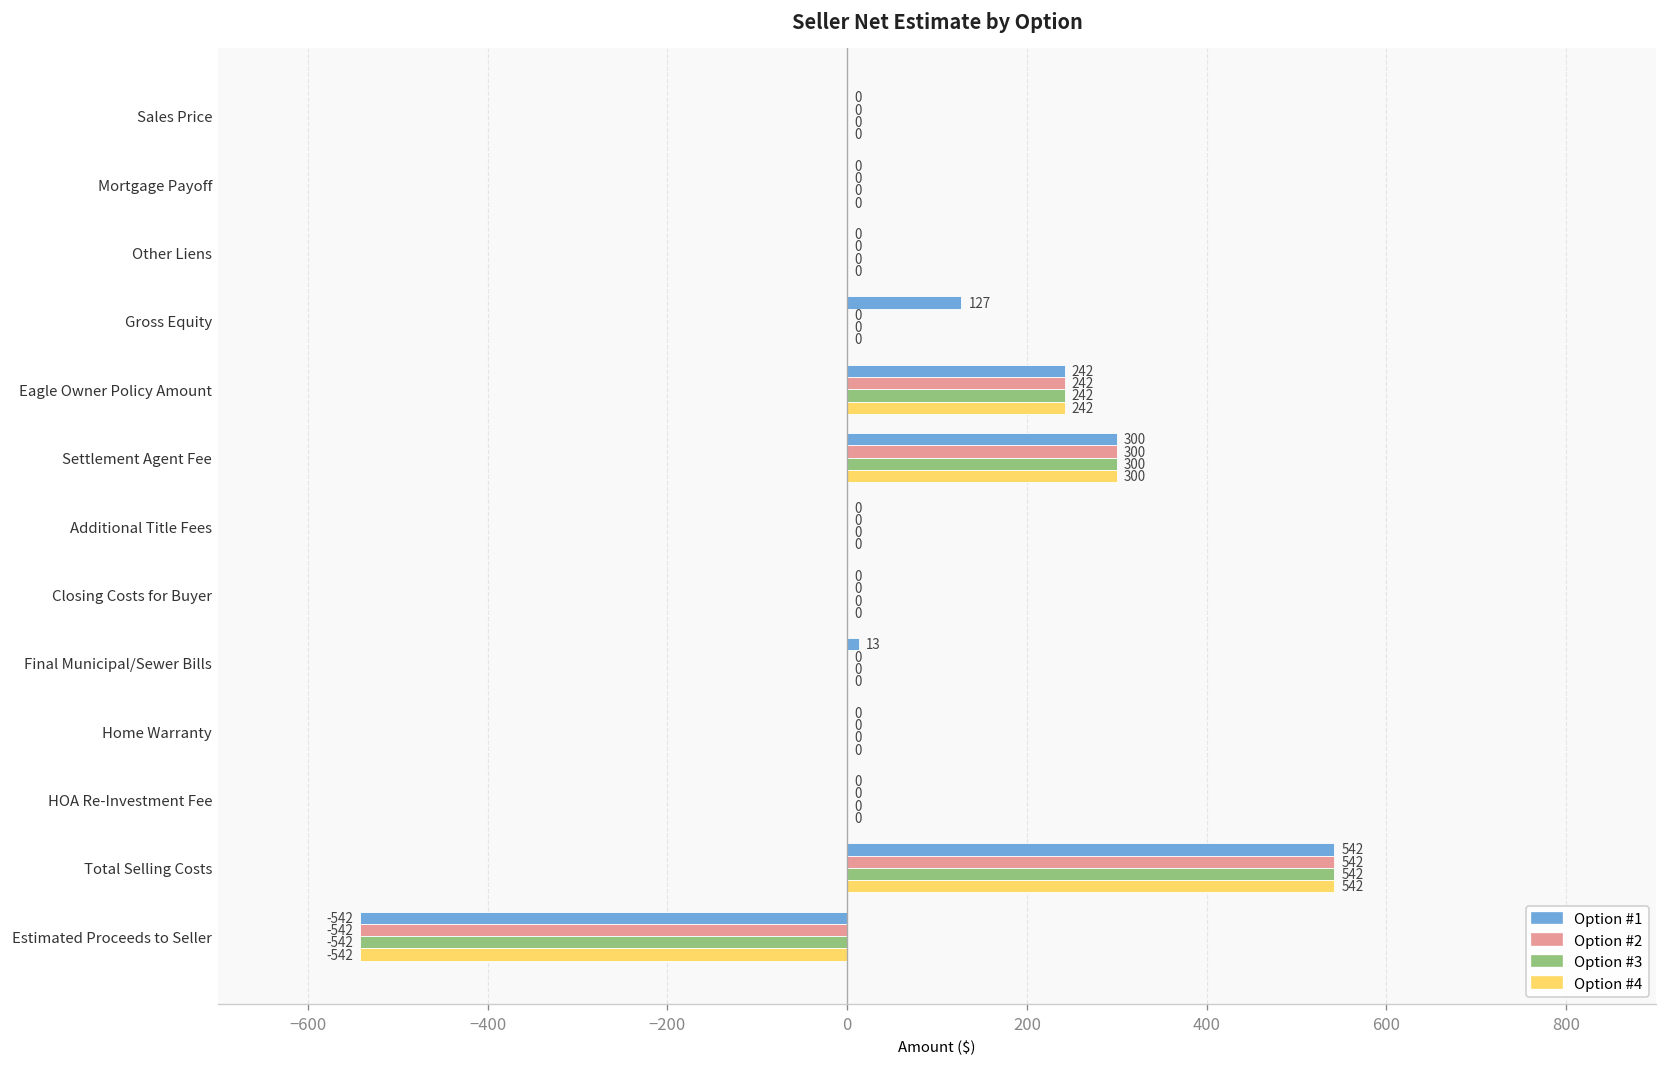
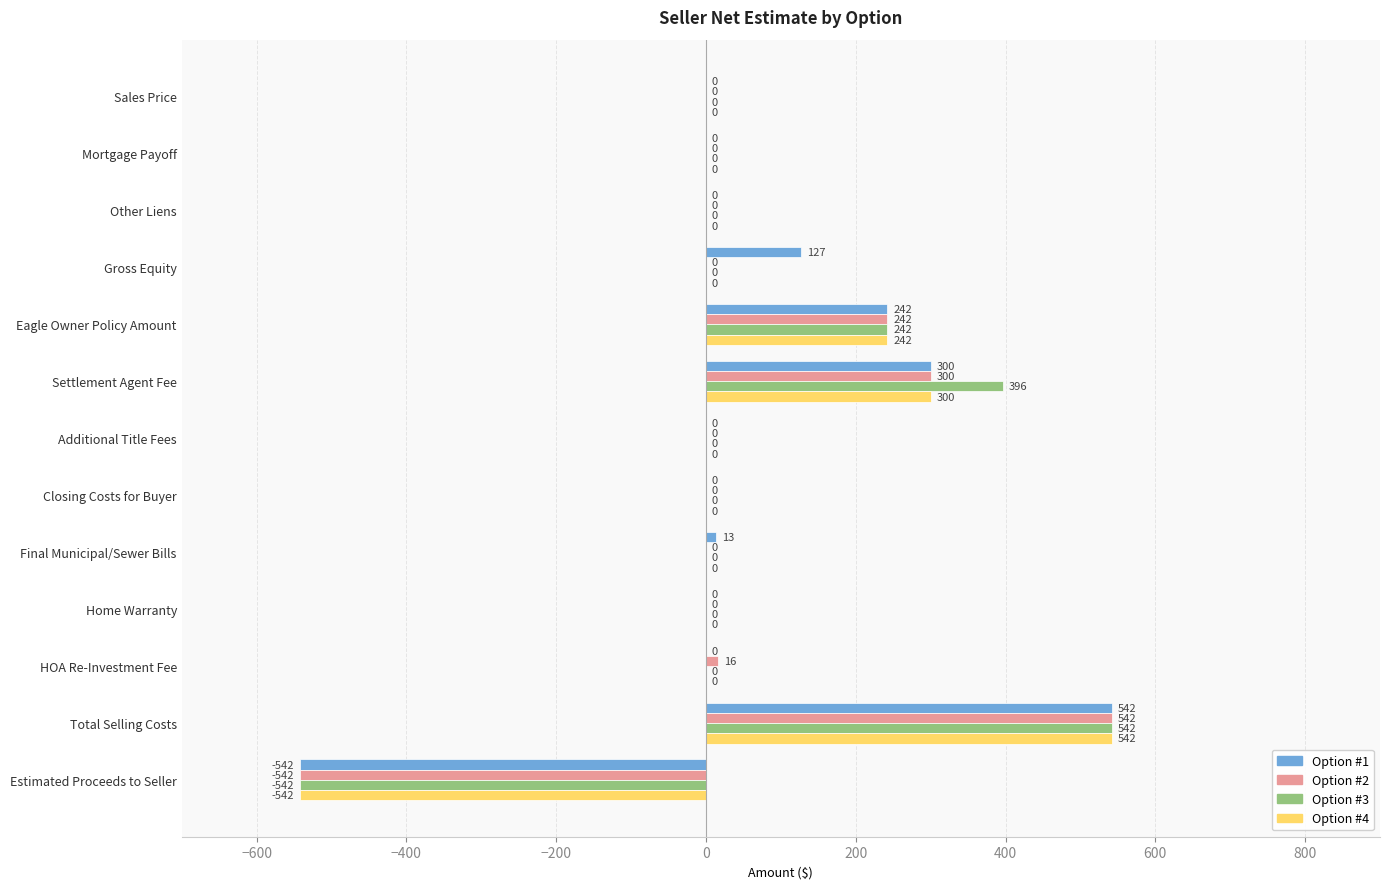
Option #3, Settlement Agent Fee: 300 -> 396
Option #2, HOA Re-Investment Fee: 0 -> 16
